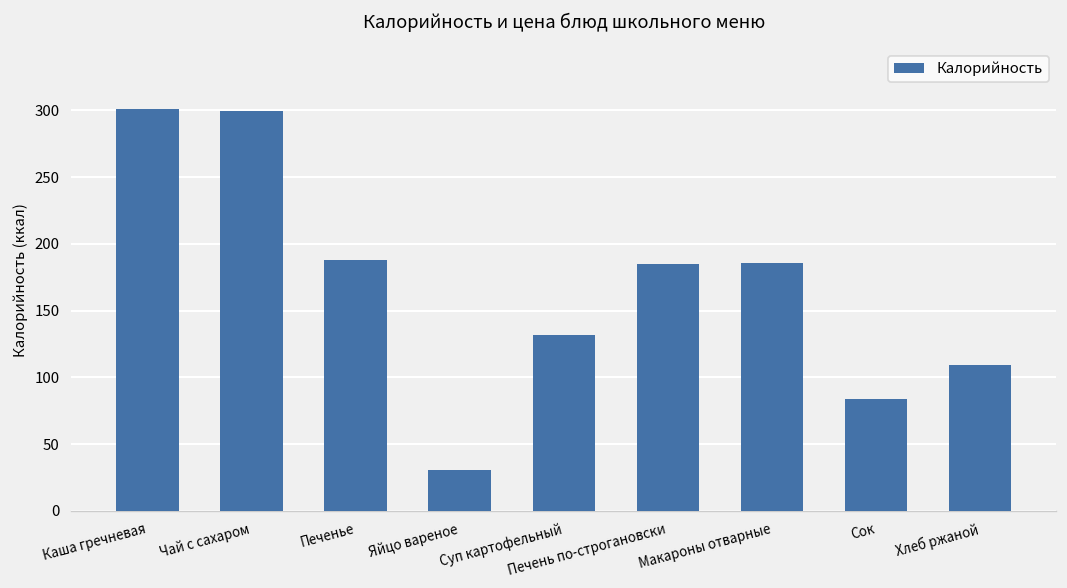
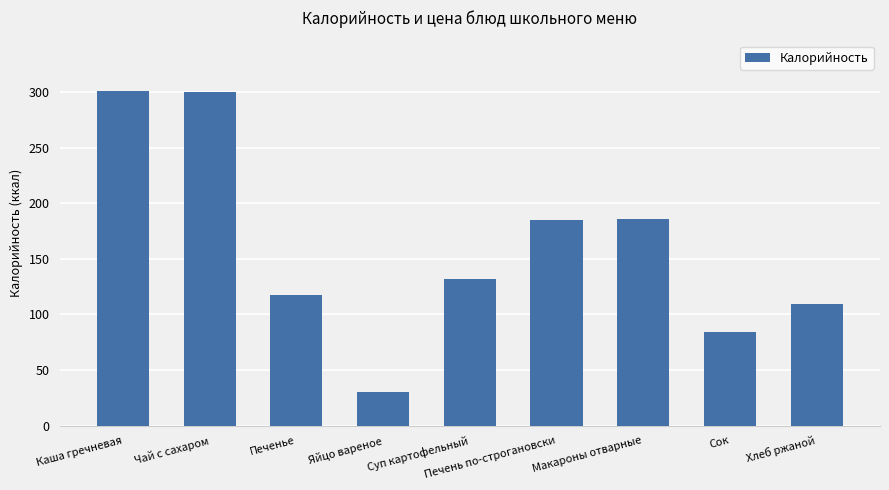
Печенье: 188 -> 118
